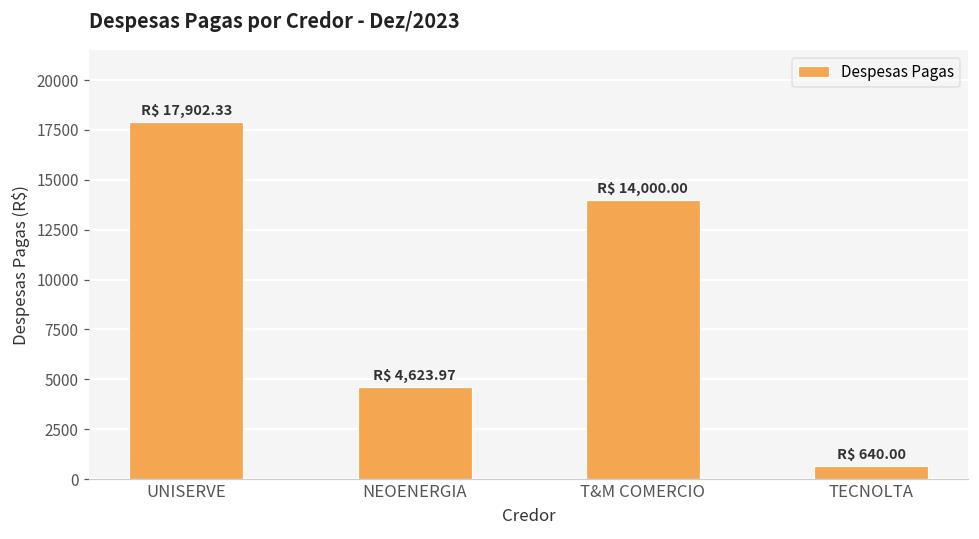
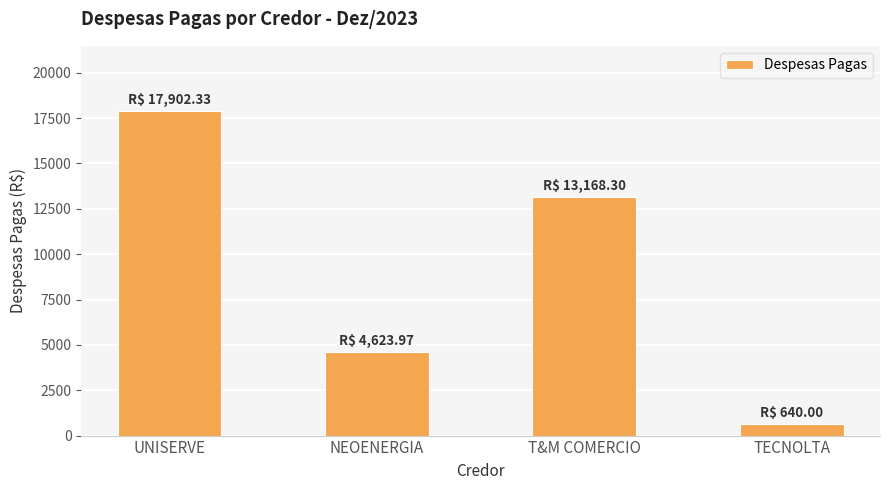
T&M COMERCIO: 14,000.00 -> 13,168.30
